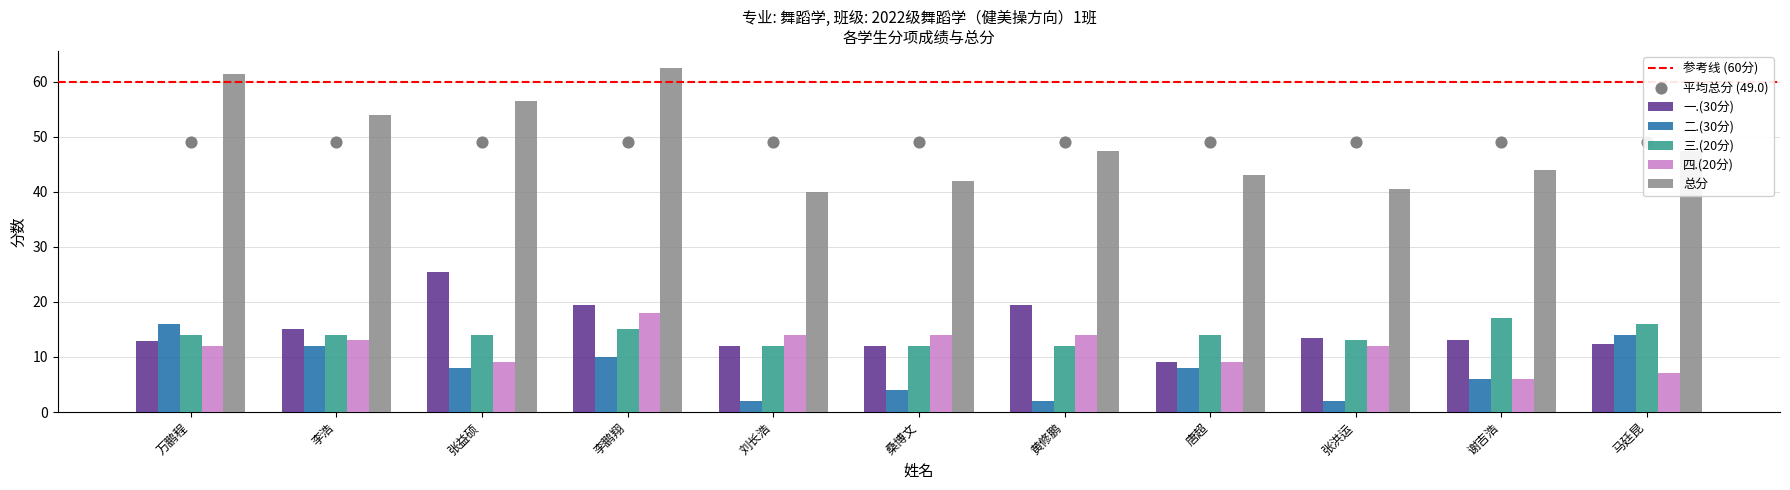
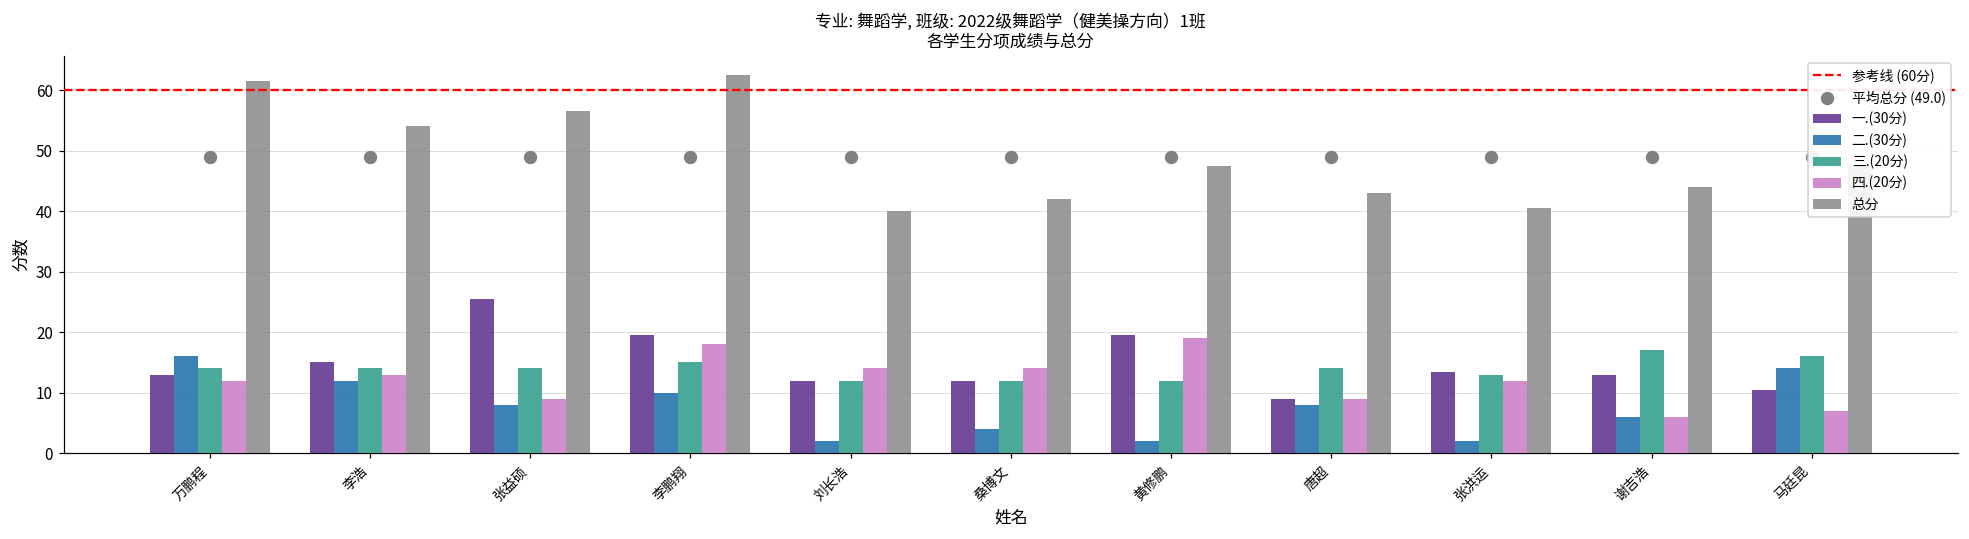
四.(20分), 黄修鹏: 14 -> 19
一.(30分), 马廷昆: 12 -> 11
